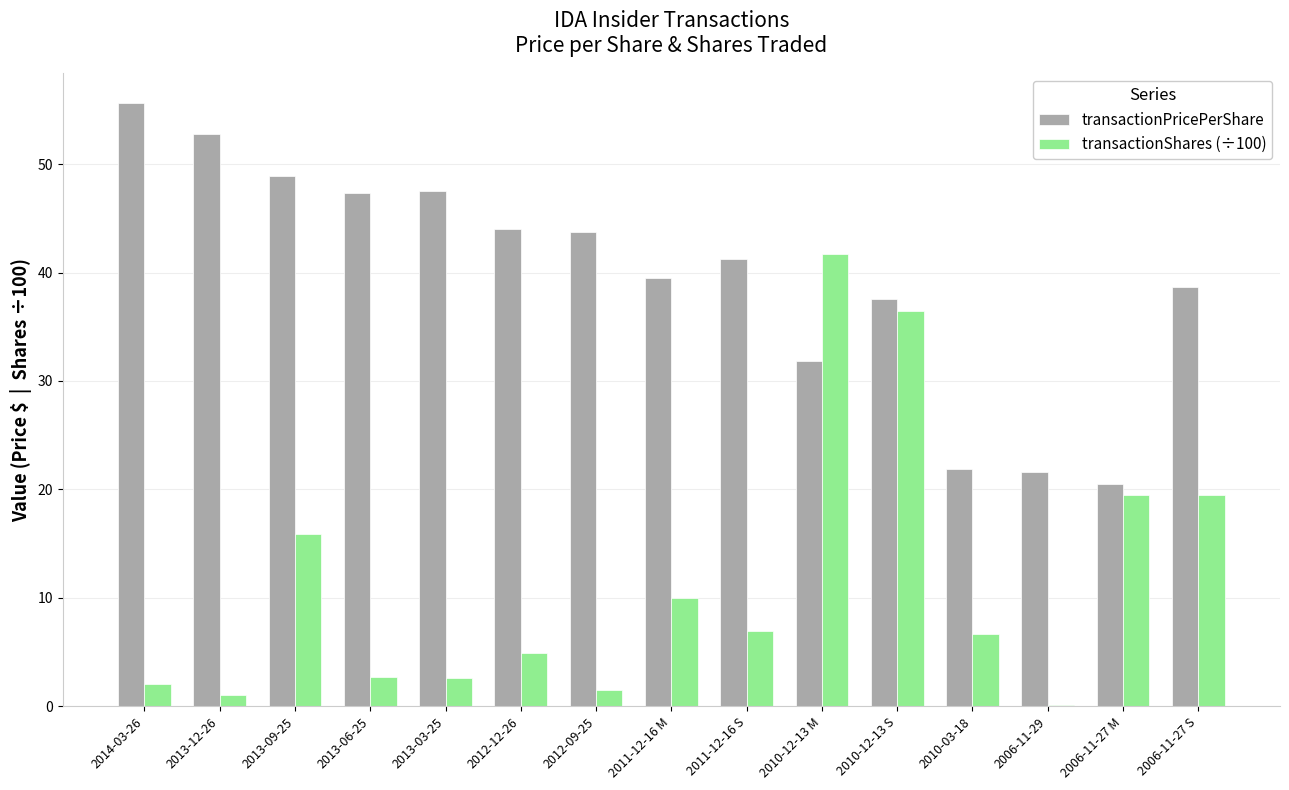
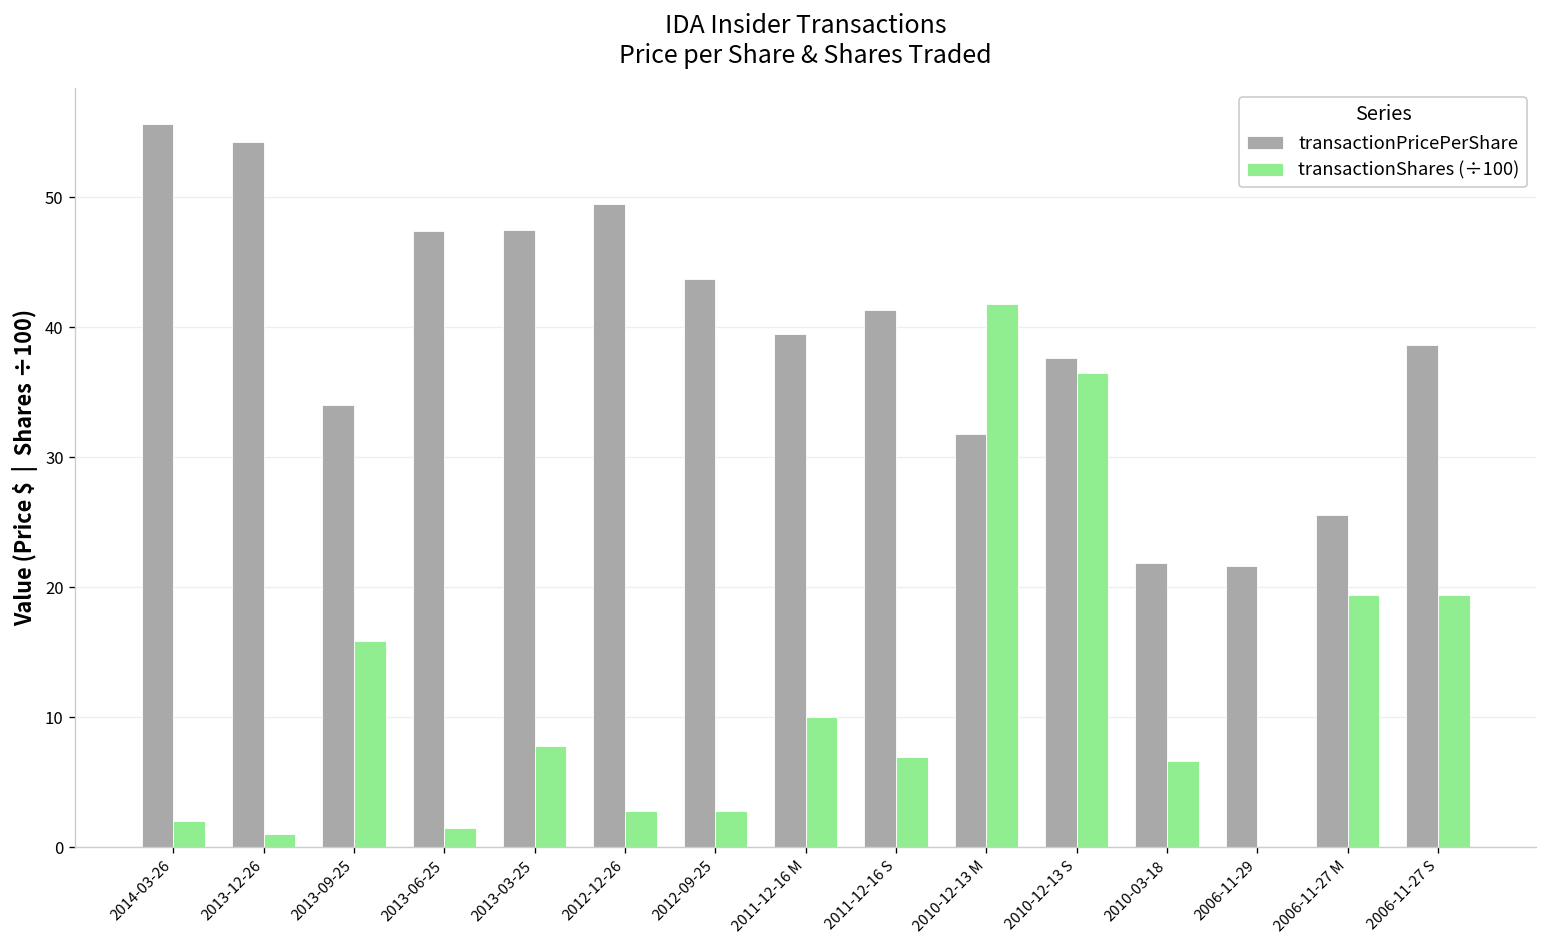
transactionPricePerShare, 2013-12-26: 52.8 -> 54.3
transactionPricePerShare, 2013-09-25: 48.9 -> 34.1
transactionShares (÷100), 2013-06-25: 2.7 -> 1.5
transactionShares (÷100), 2013-03-25: 2.6 -> 7.8
transactionPricePerShare, 2012-12-26: 44.0 -> 49.5
transactionShares (÷100), 2012-12-26: 5.0 -> 2.8
transactionShares (÷100), 2012-09-25: 1.5 -> 2.8
transactionPricePerShare, 2006-11-27 M: 20.5 -> 25.5
